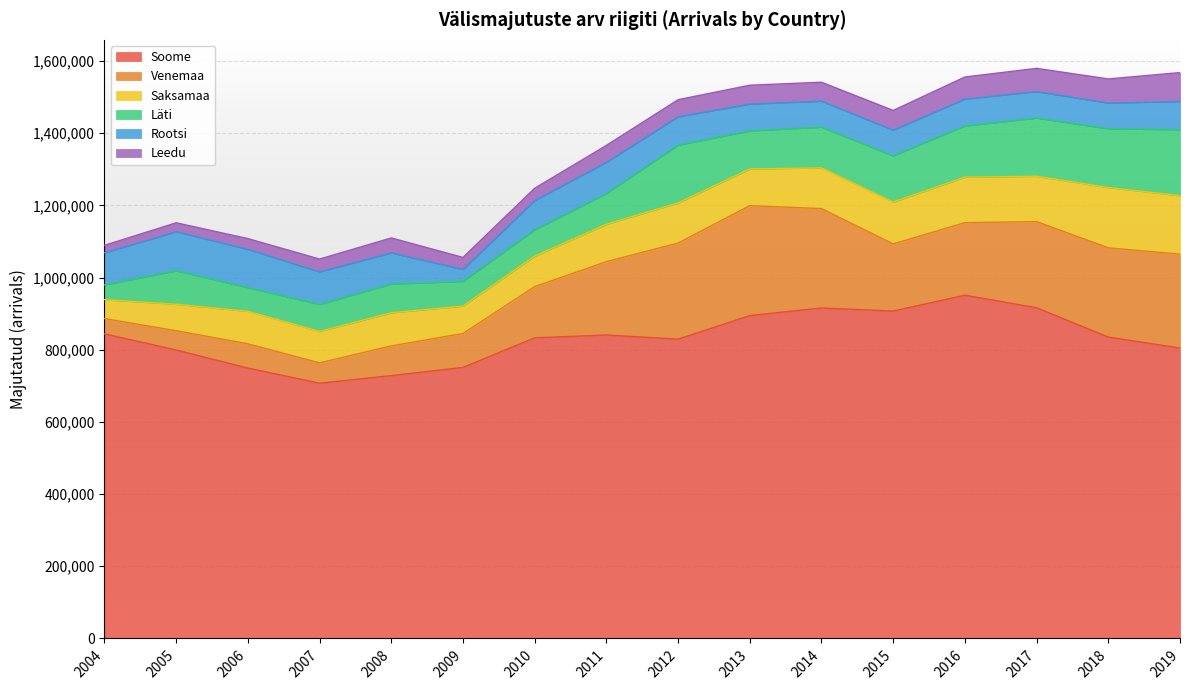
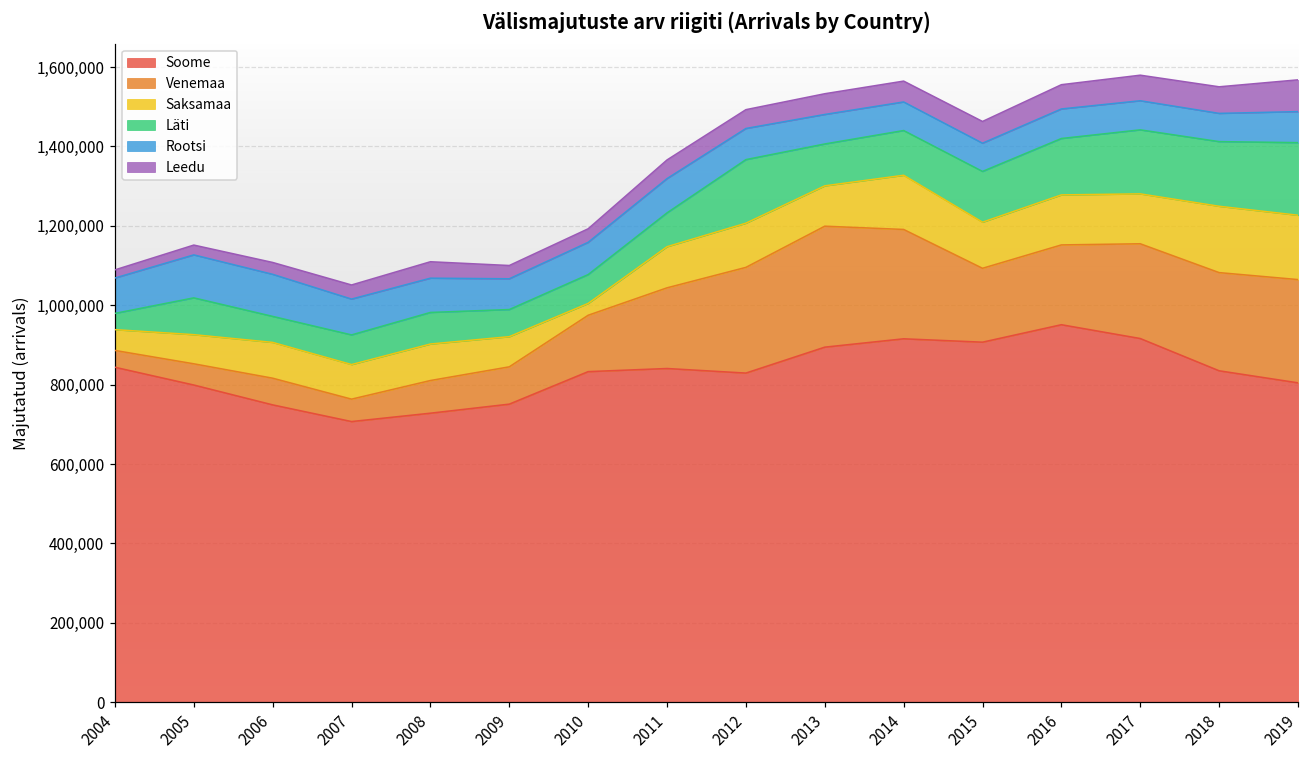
Rootsi, 2009: 30,000 -> 80,000
Saksamaa, 2010: 80,000 -> 30,000
Saksamaa, 2014: 110,000 -> 140,000
